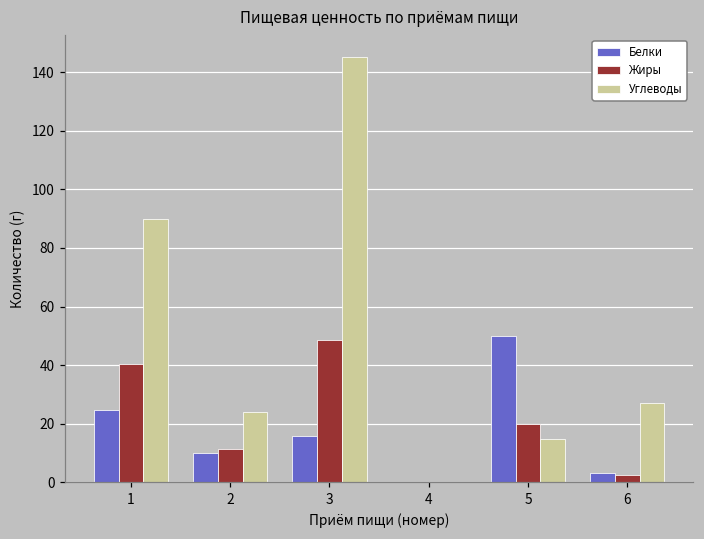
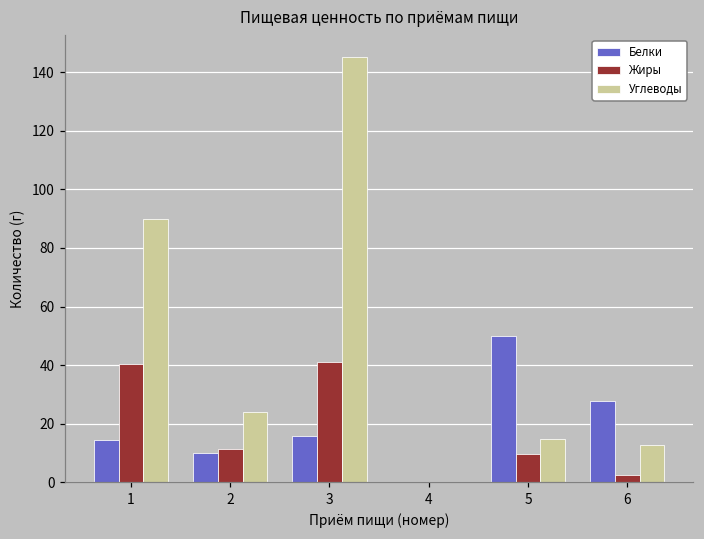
Белки, 1: 25 -> 14
Жиры, 3: 48 -> 41
Жиры, 5: 20 -> 10
Белки, 6: 3 -> 28
Углеводы, 6: 27 -> 13
